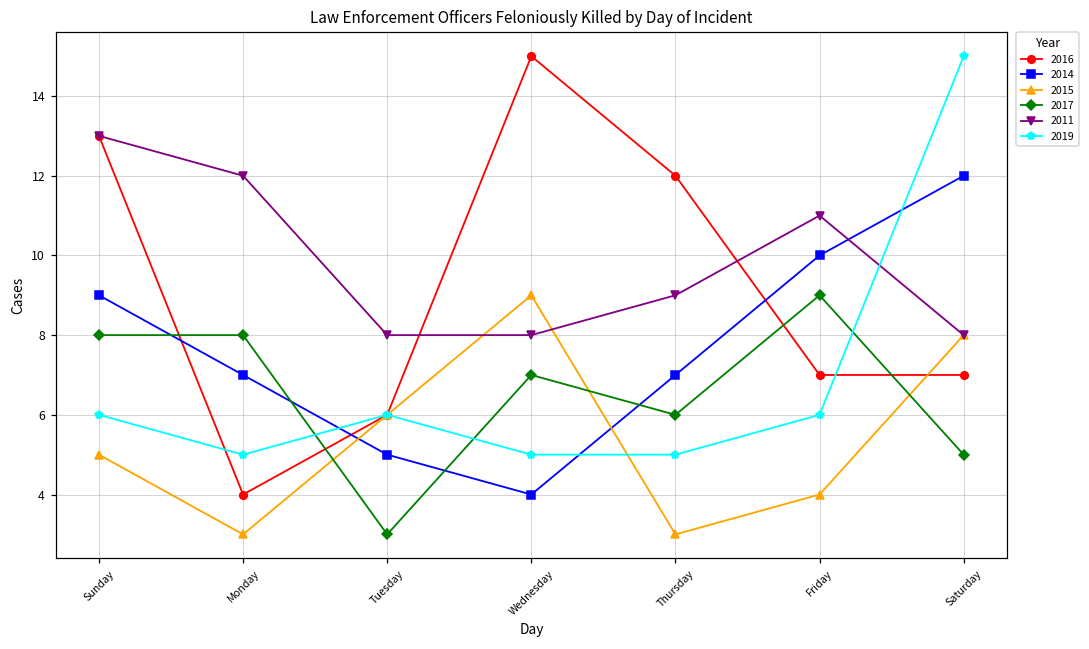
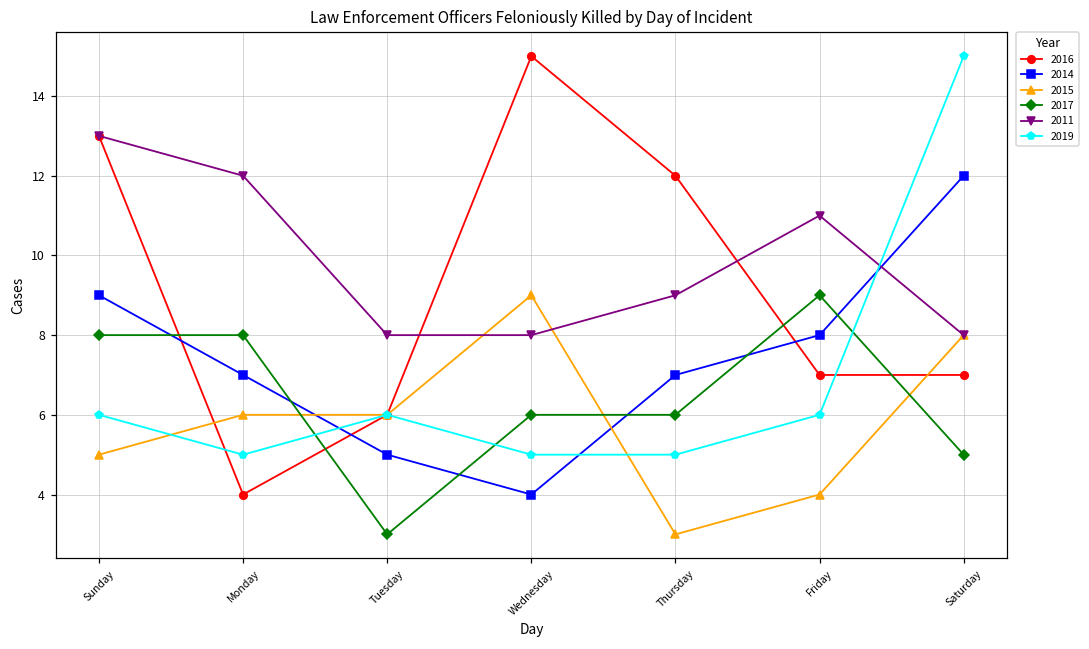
2015, Monday: 3 -> 6
2017, Wednesday: 7 -> 6
2014, Friday: 10 -> 8
